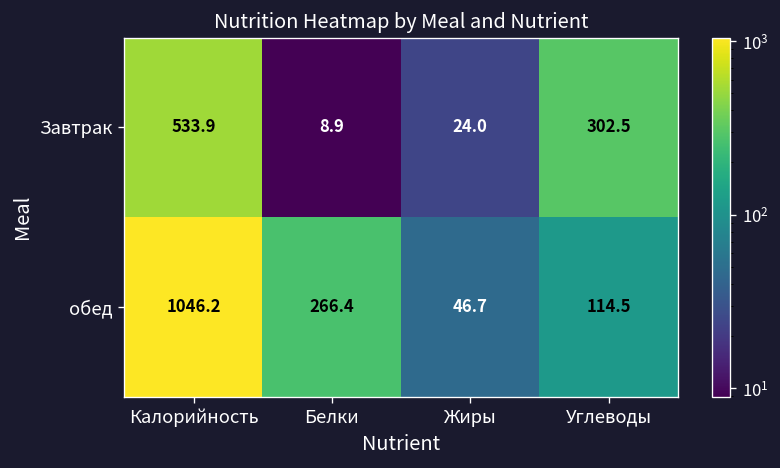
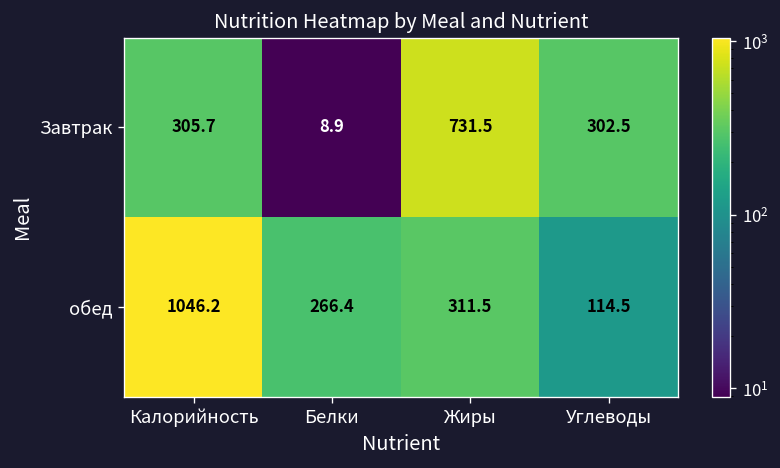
Завтрак, Калорийность: 533.9 -> 305.7
Завтрак, Жиры: 24.0 -> 731.5
обед, Жиры: 46.7 -> 311.5
